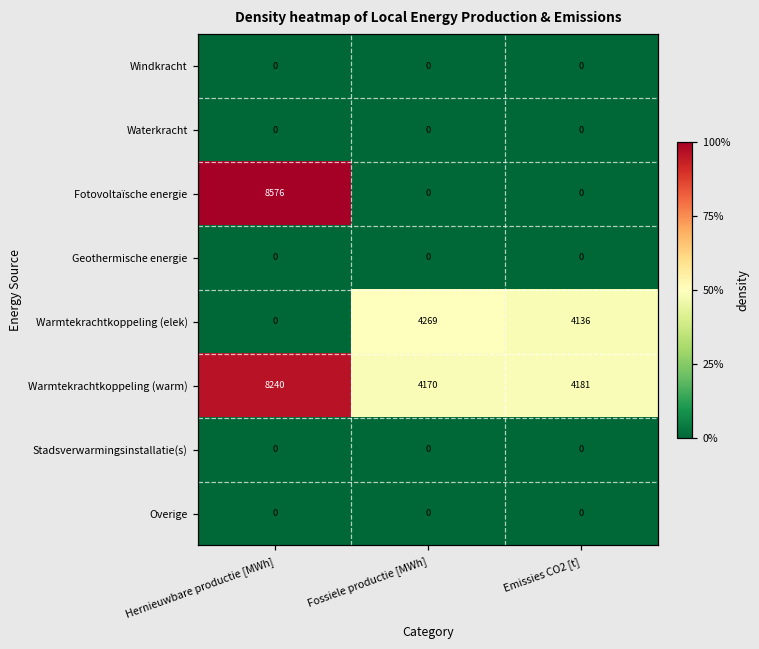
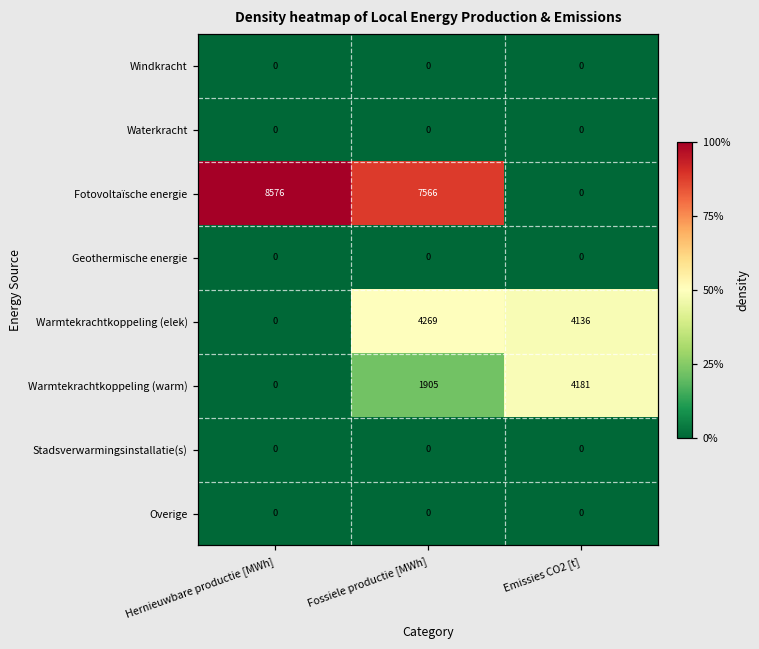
Fotovoltaïsche energie, Fossiele productie [MWh]: 0 -> 7566
Warmtekrachtkoppeling (warm), Hernieuwbare productie [MWh]: 8240 -> 0
Warmtekrachtkoppeling (warm), Fossiele productie [MWh]: 4170 -> 1905
